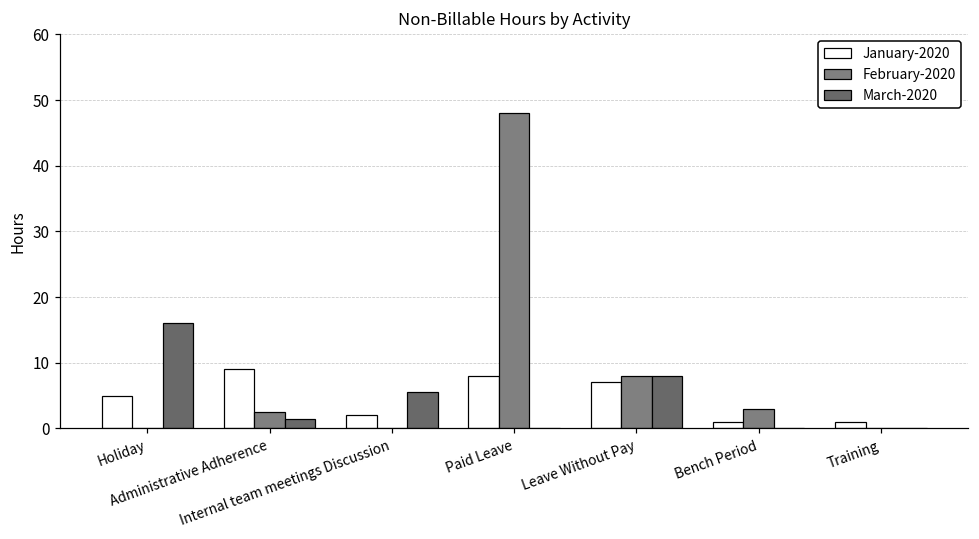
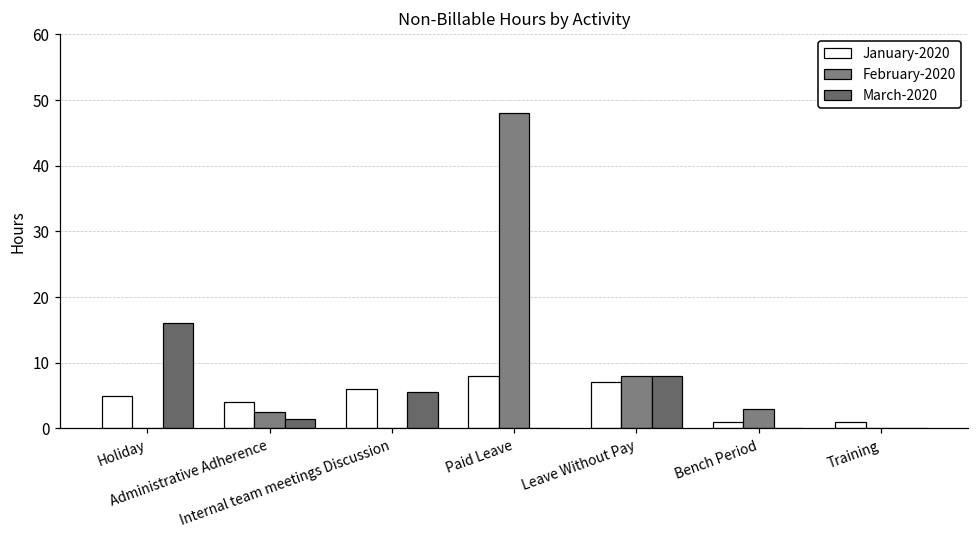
January-2020, Administrative Adherence: 9 -> 4
January-2020, Internal team meetings Discussion: 2 -> 6
